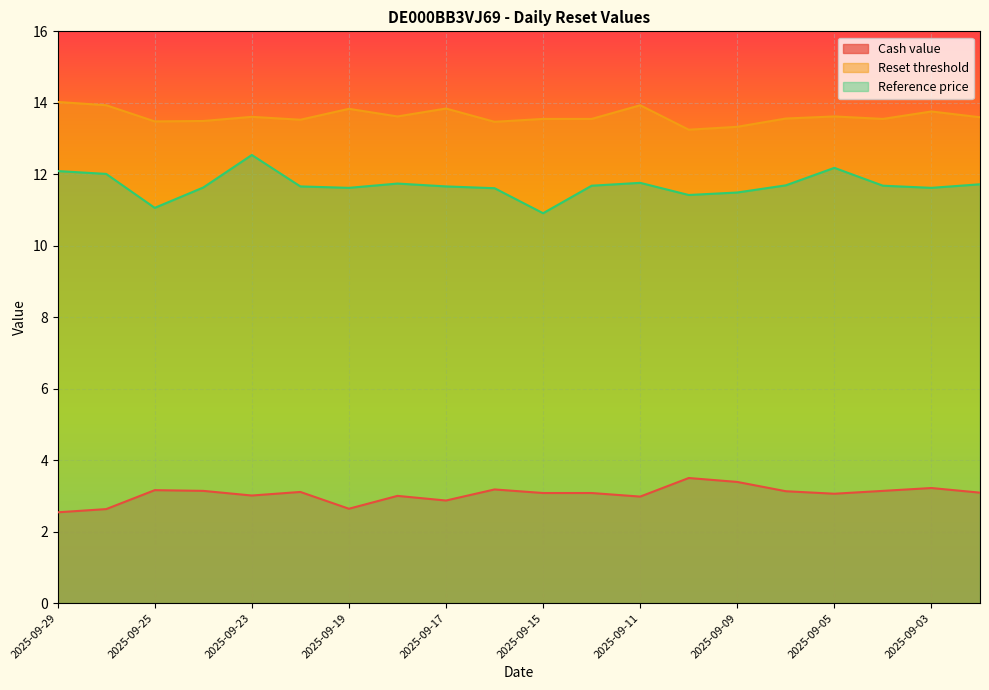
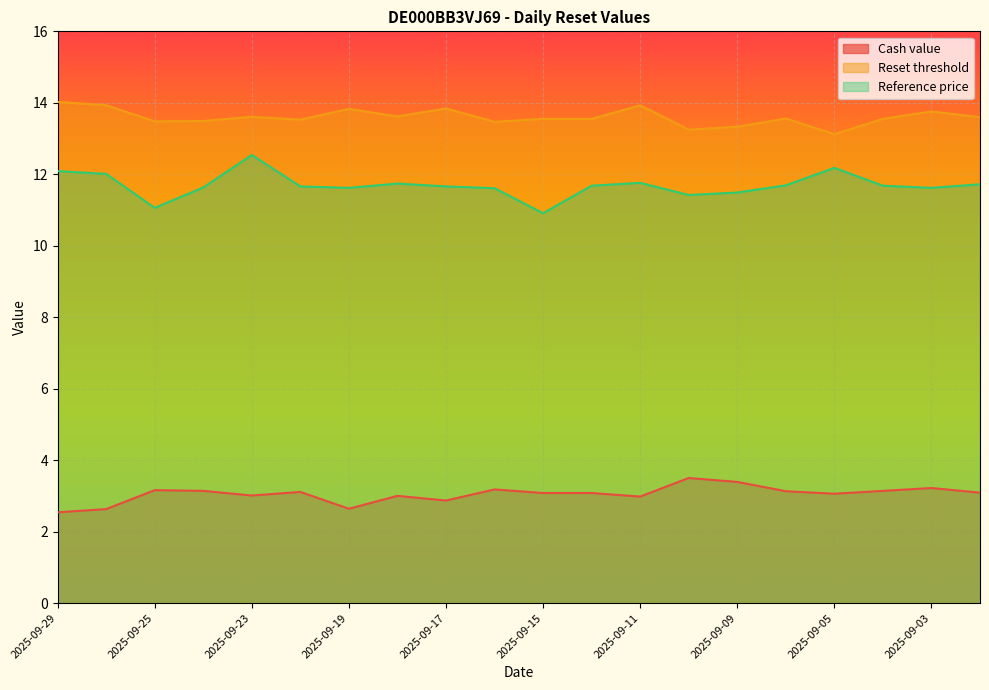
Reset threshold, 2025-09-05: 13.6 -> 13.1
